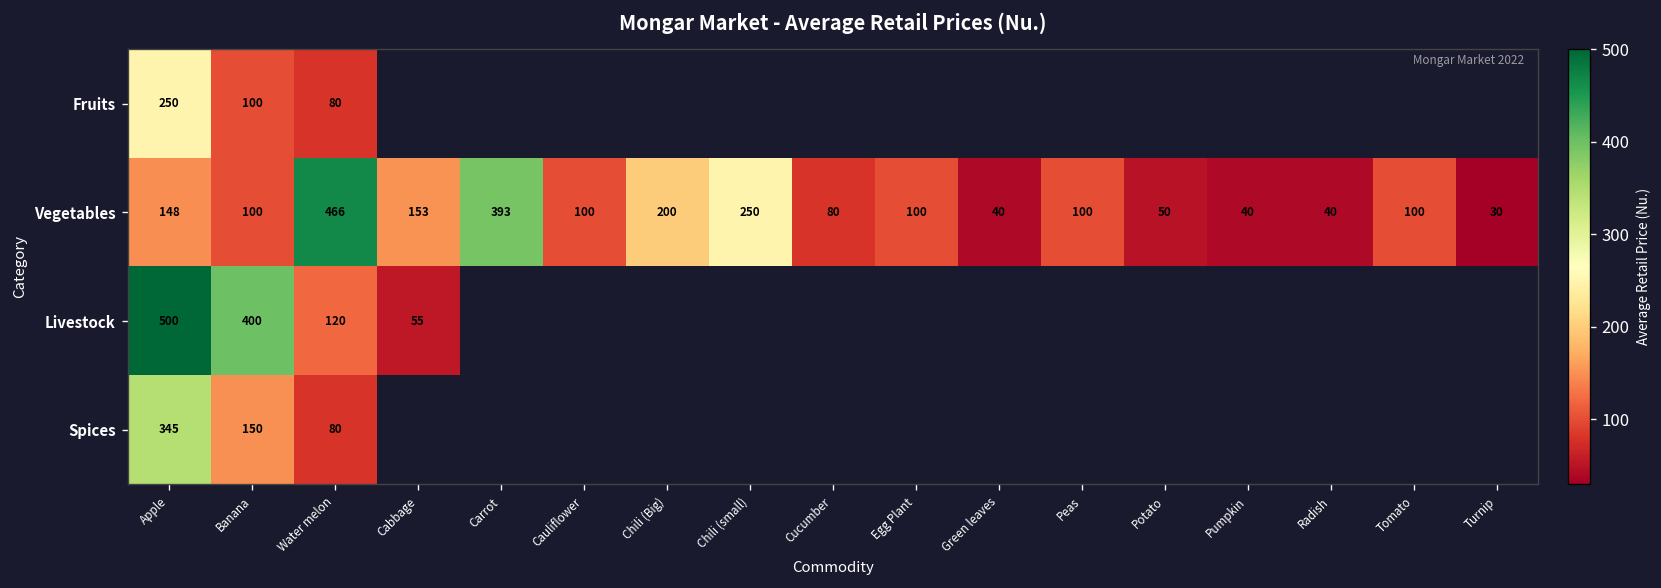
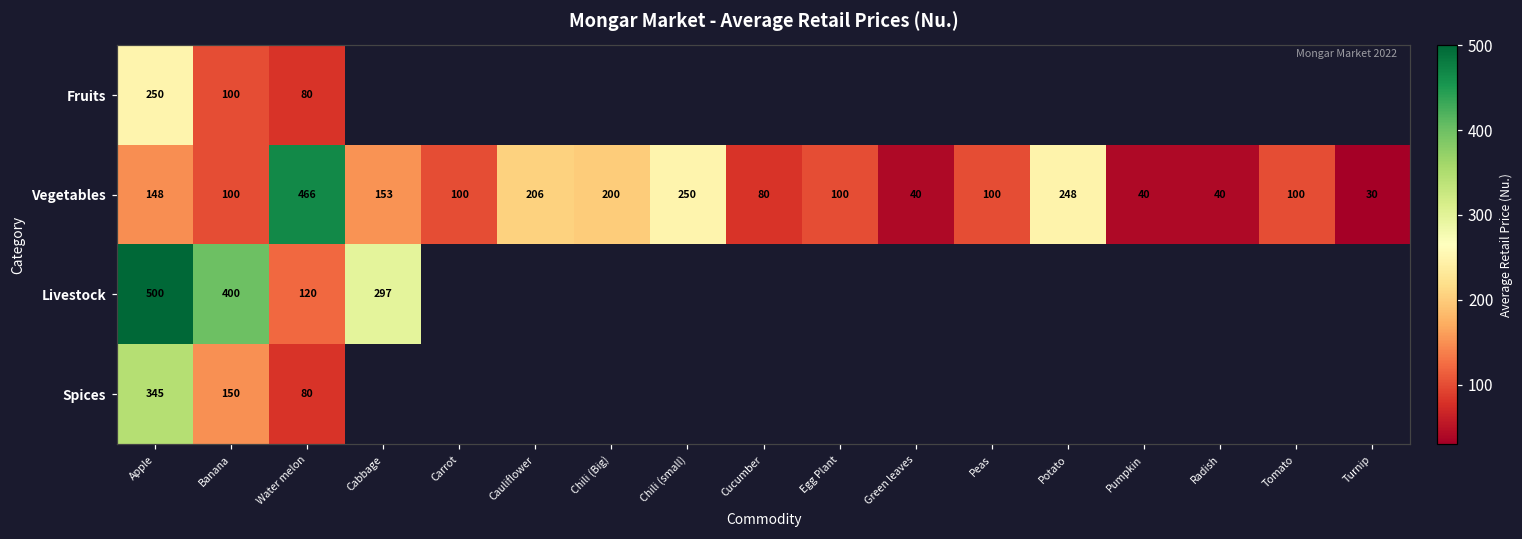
Vegetables, Carrot: 393 -> 100
Vegetables, Cauliflower: 100 -> 206
Vegetables, Potato: 50 -> 248
Livestock, Cabbage: 55 -> 297
